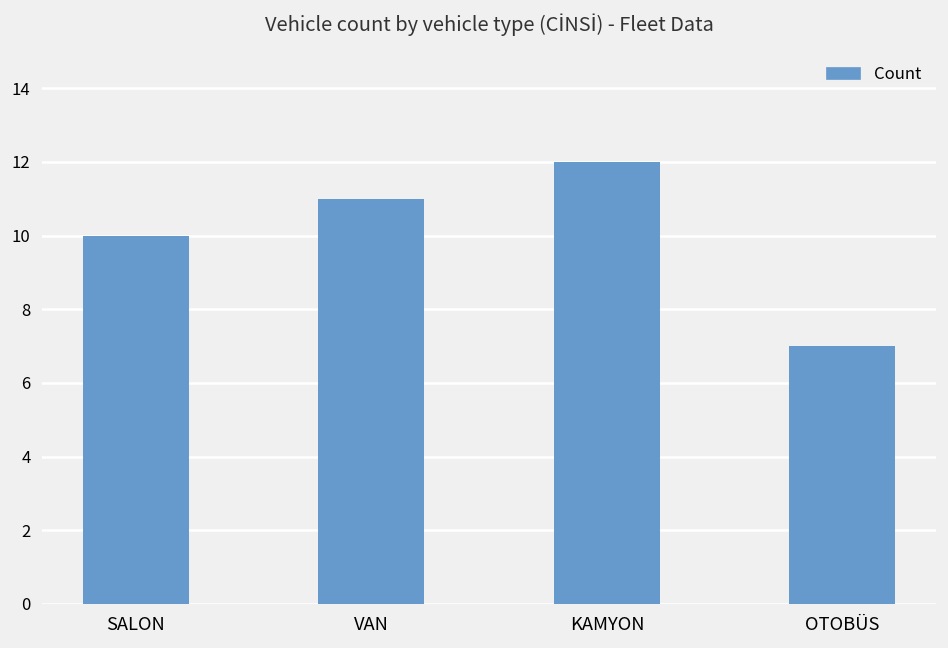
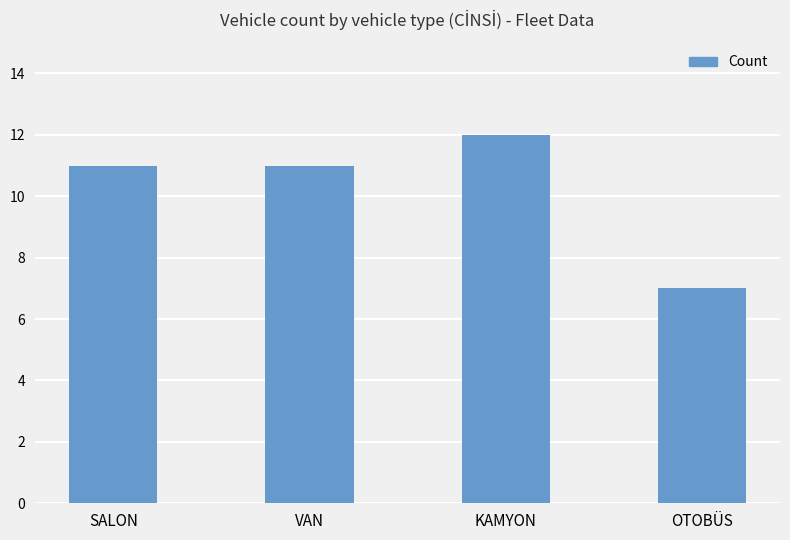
SALON: 10 -> 11
